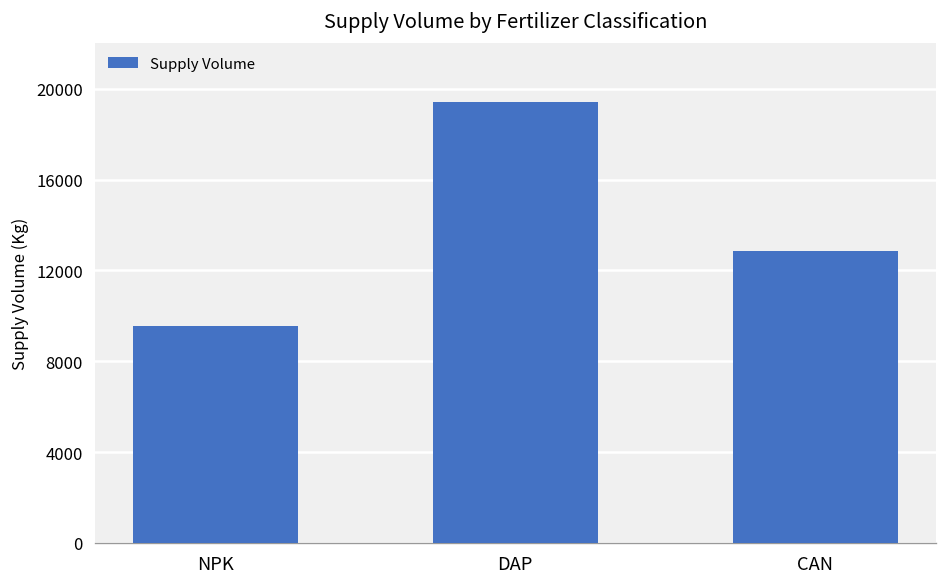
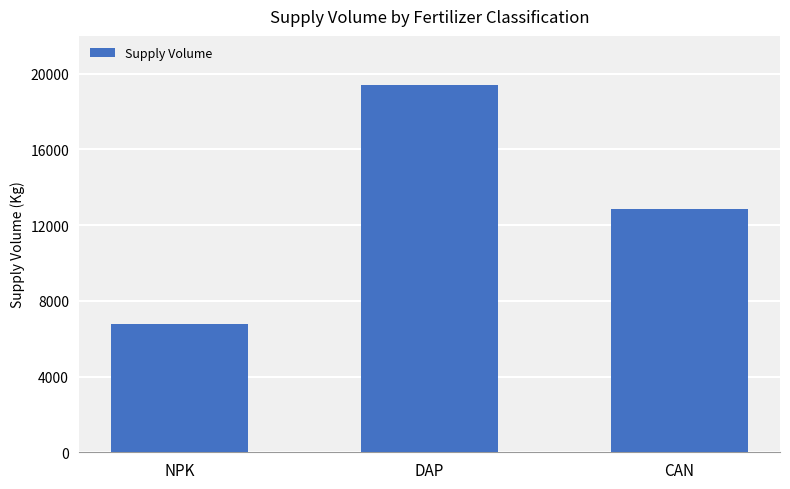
NPK: 9500 -> 6800
